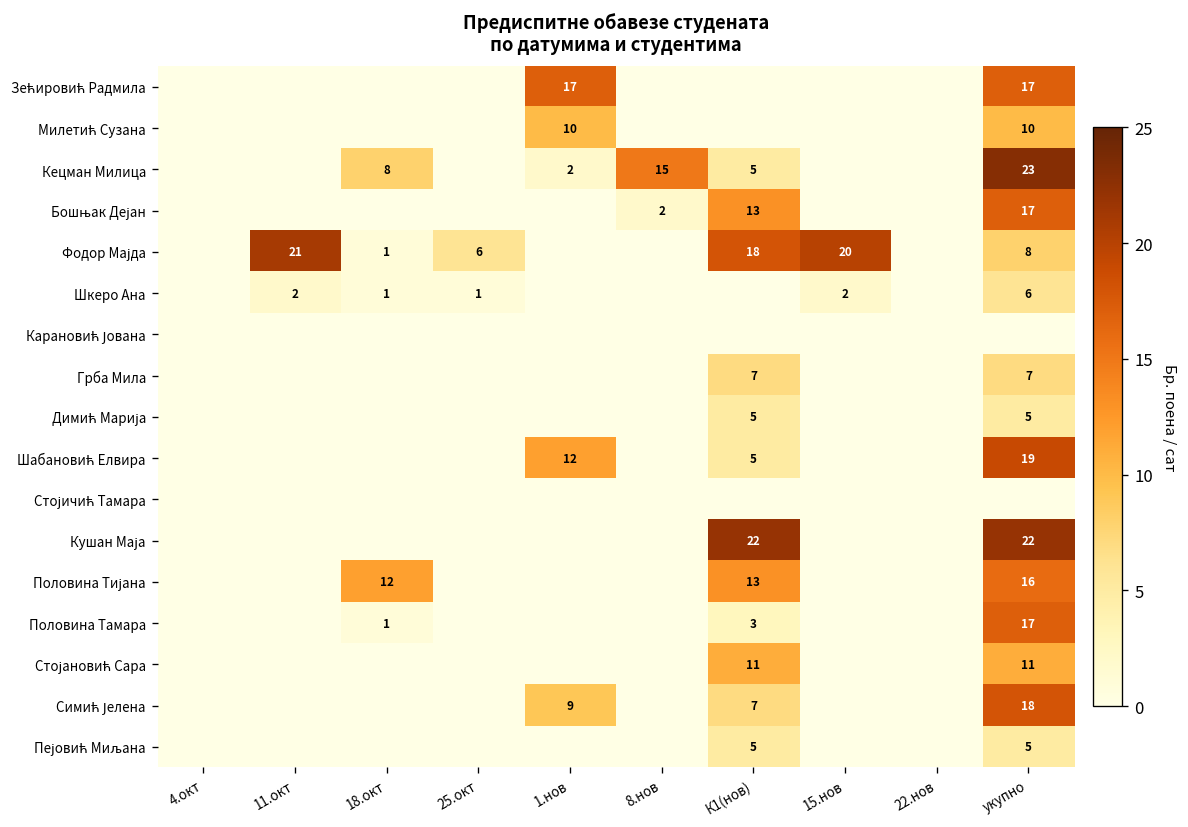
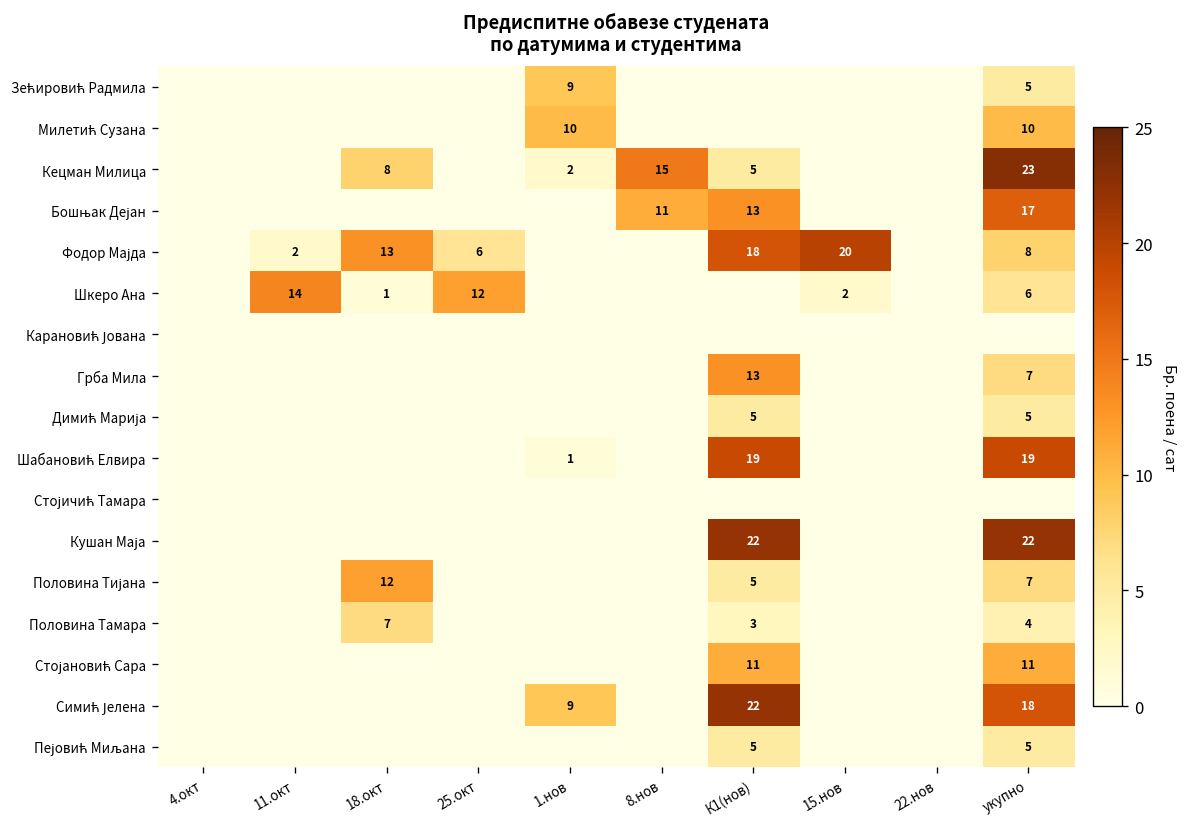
Зећировић Радмила, 1.нов: 17 -> 9
Зећировић Радмила, укупно: 17 -> 5
Бошњак Дејан, 8.нов: 2 -> 11
Фодор Мајда, 11.окт: 21 -> 2
Фодор Мајда, 18.окт: 1 -> 13
Шкеро Ана, 11.окт: 2 -> 14
Шкеро Ана, 25.окт: 1 -> 12
Грба Мила, К1(нов): 7 -> 13
Шабановић Елвира, 1.нов: 12 -> 1
Шабановић Елвира, К1(нов): 5 -> 19
Половина Тијана, К1(нов): 13 -> 5
Половина Тијана, укупно: 16 -> 7
Половина Тамара, 18.окт: 1 -> 7
Половина Тамара, укупно: 17 -> 4
Симић Јелена, К1(нов): 7 -> 22
